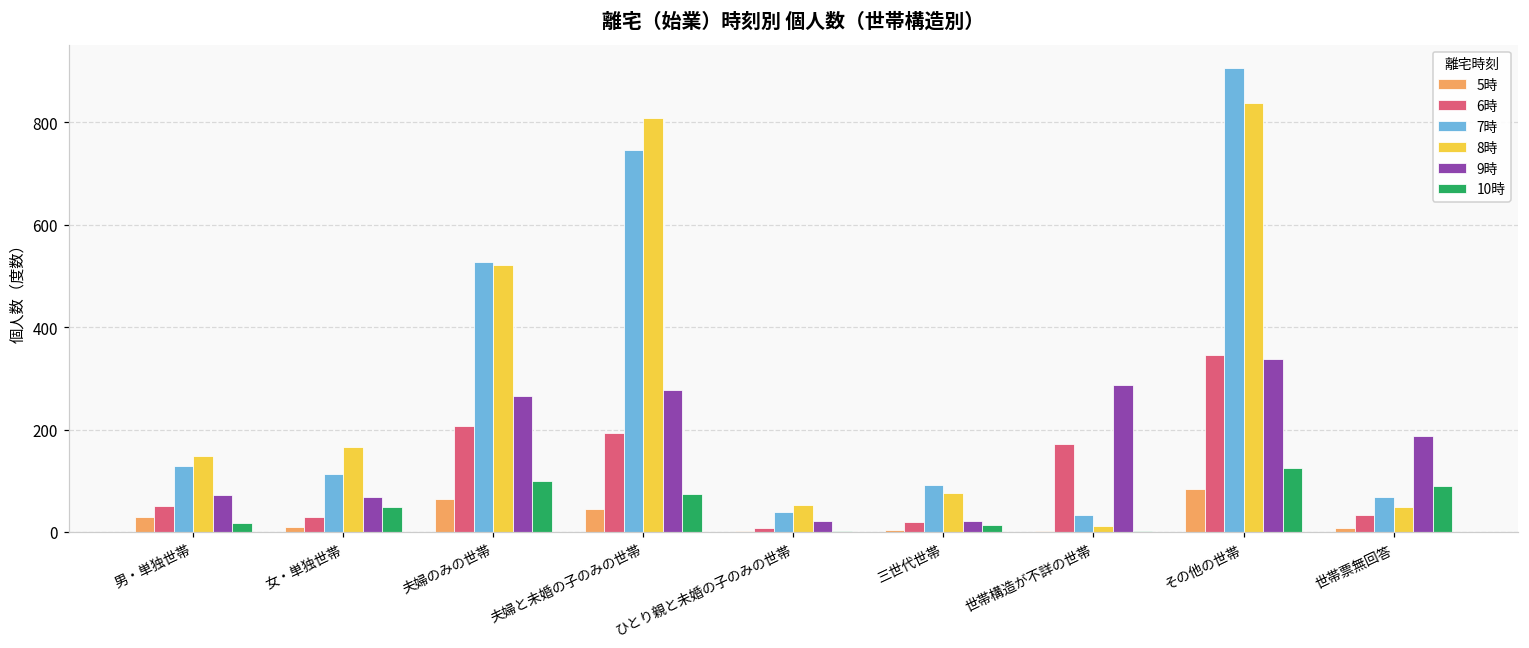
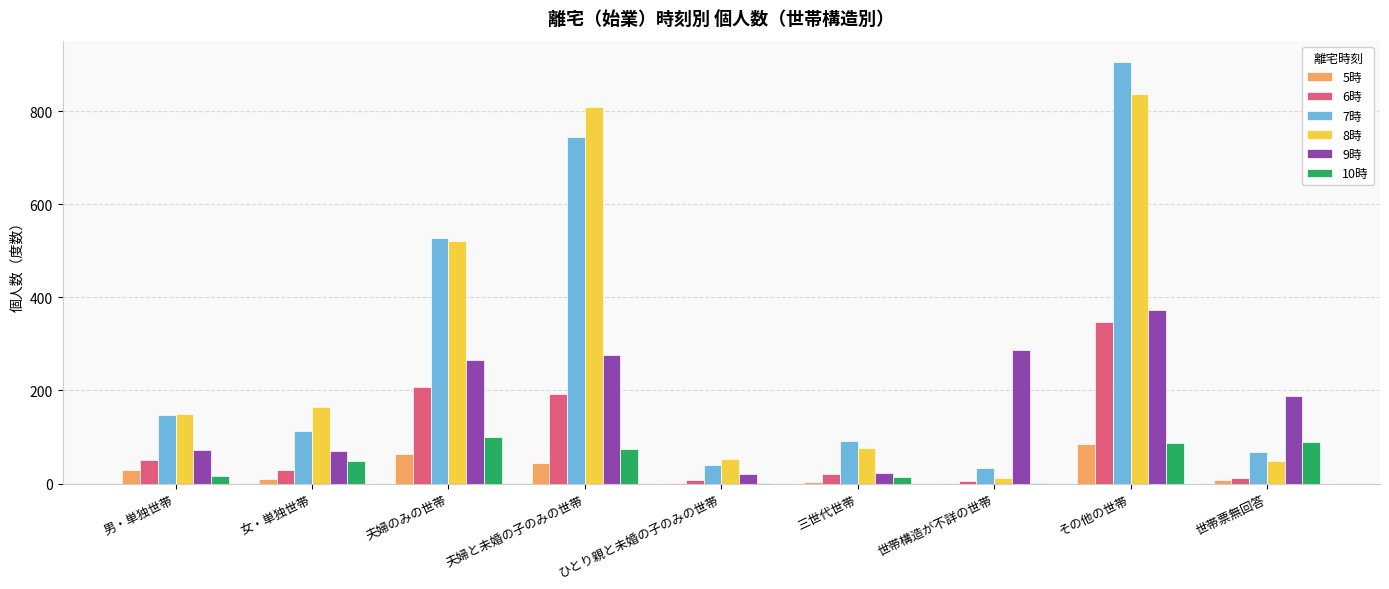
7時, 男・単独世帯: 130 -> 150
6時, 世帯構造が不詳の世帯: 170 -> 10
9時, その他の世帯: 340 -> 370
10時, その他の世帯: 120 -> 90
6時, 世帯票無回答: 30 -> 10
